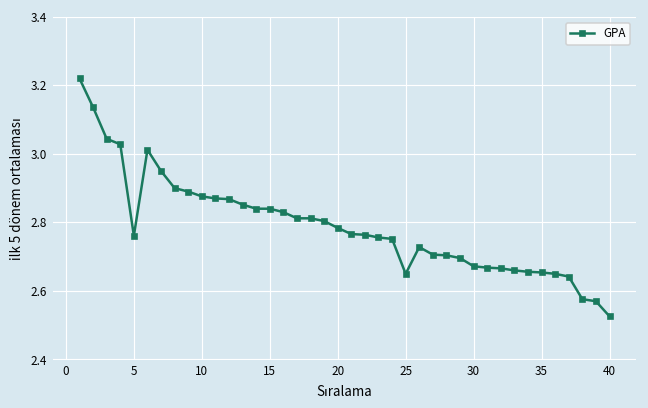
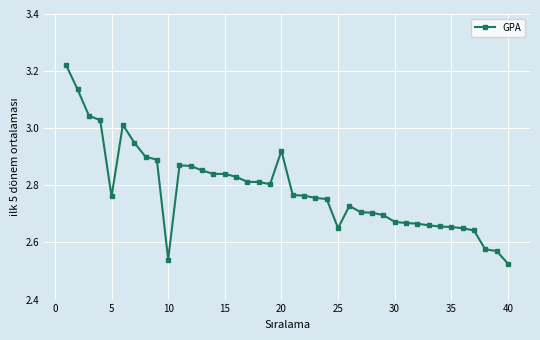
10: 2.88 -> 2.54
20: 2.78 -> 2.92
